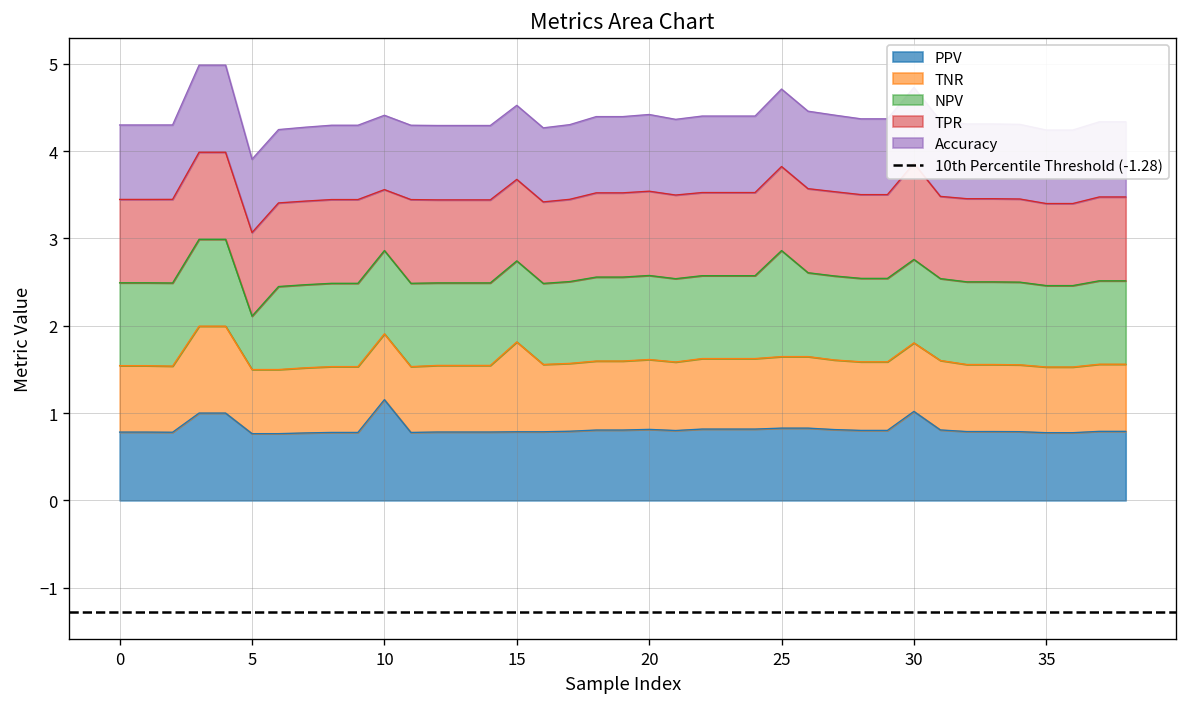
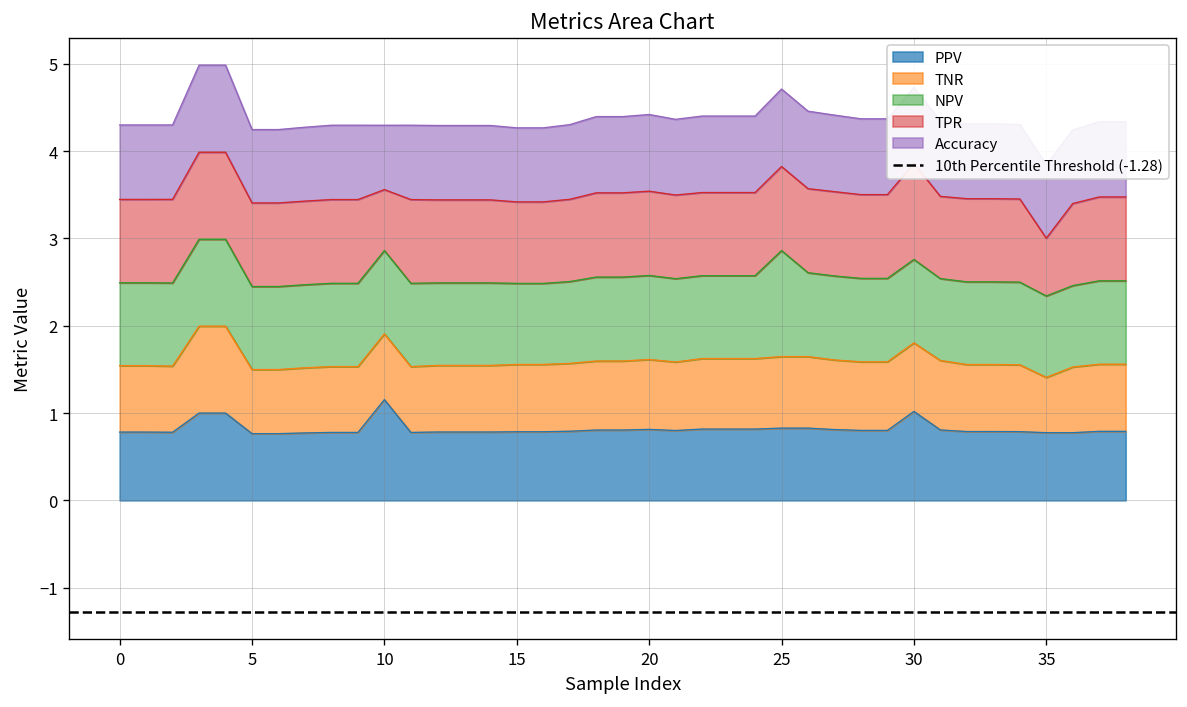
NPV, 5: 0.6 -> 1.0
Accuracy, 10: 0.9 -> 0.7
TNR, 15: 1.0 -> 0.8
TNR, 35: 0.8 -> 0.6
TPR, 35: 0.9 -> 0.7
